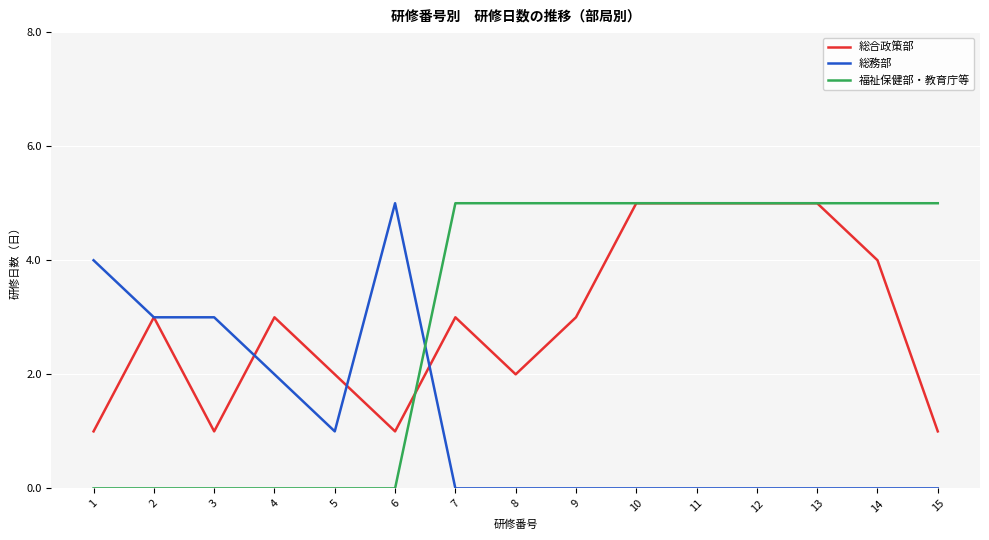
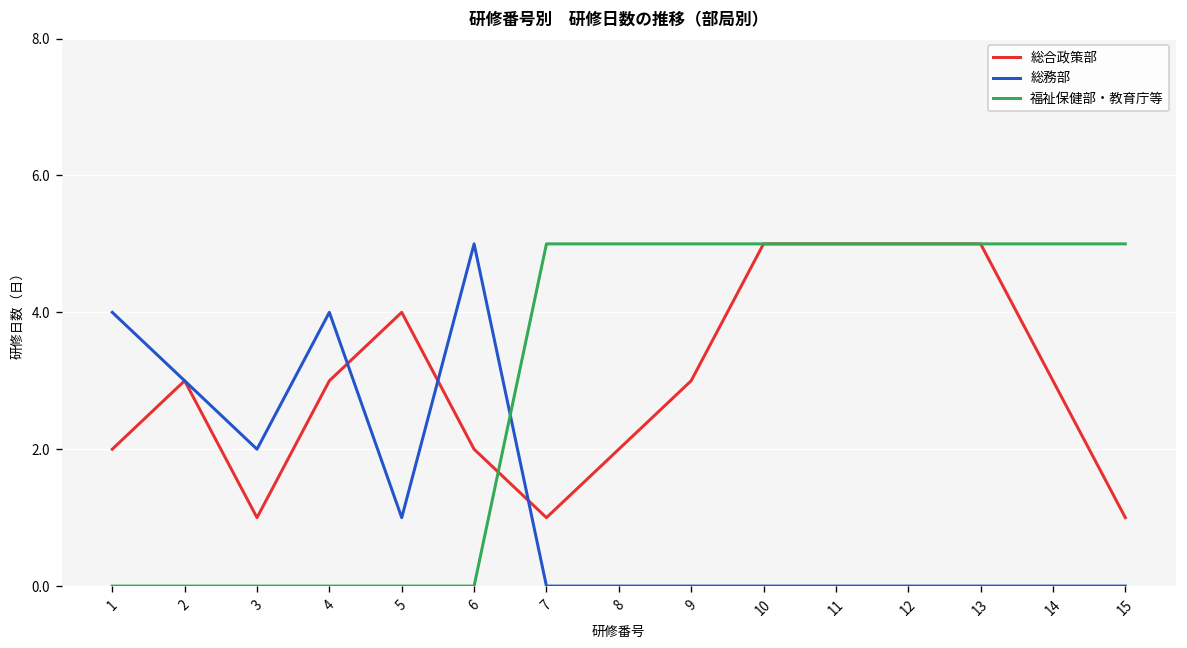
総合政策部, 1: 1 -> 2
総務部, 3: 3 -> 2
総務部, 4: 2 -> 4
総合政策部, 5: 2 -> 4
総合政策部, 6: 1 -> 2
総合政策部, 7: 3 -> 1
総合政策部, 14: 4 -> 3
